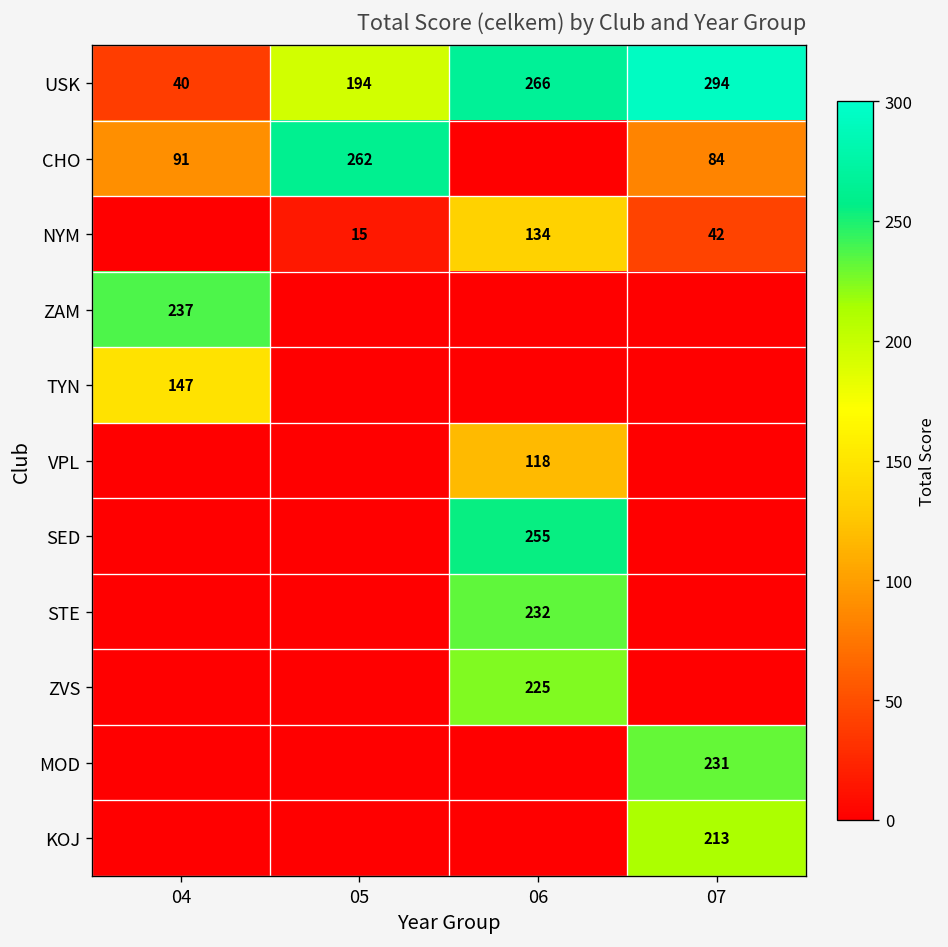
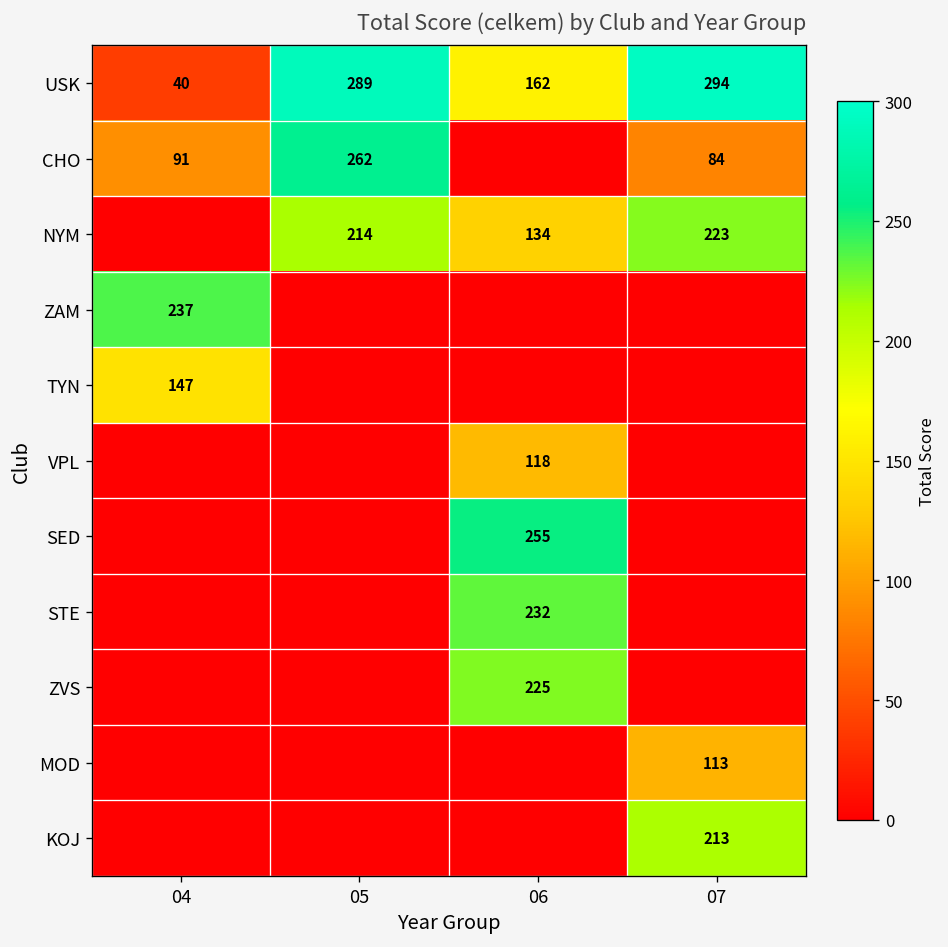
USK, 05: 194 -> 289
USK, 06: 266 -> 162
NYM, 05: 15 -> 214
NYM, 07: 42 -> 223
MOD, 07: 231 -> 113
